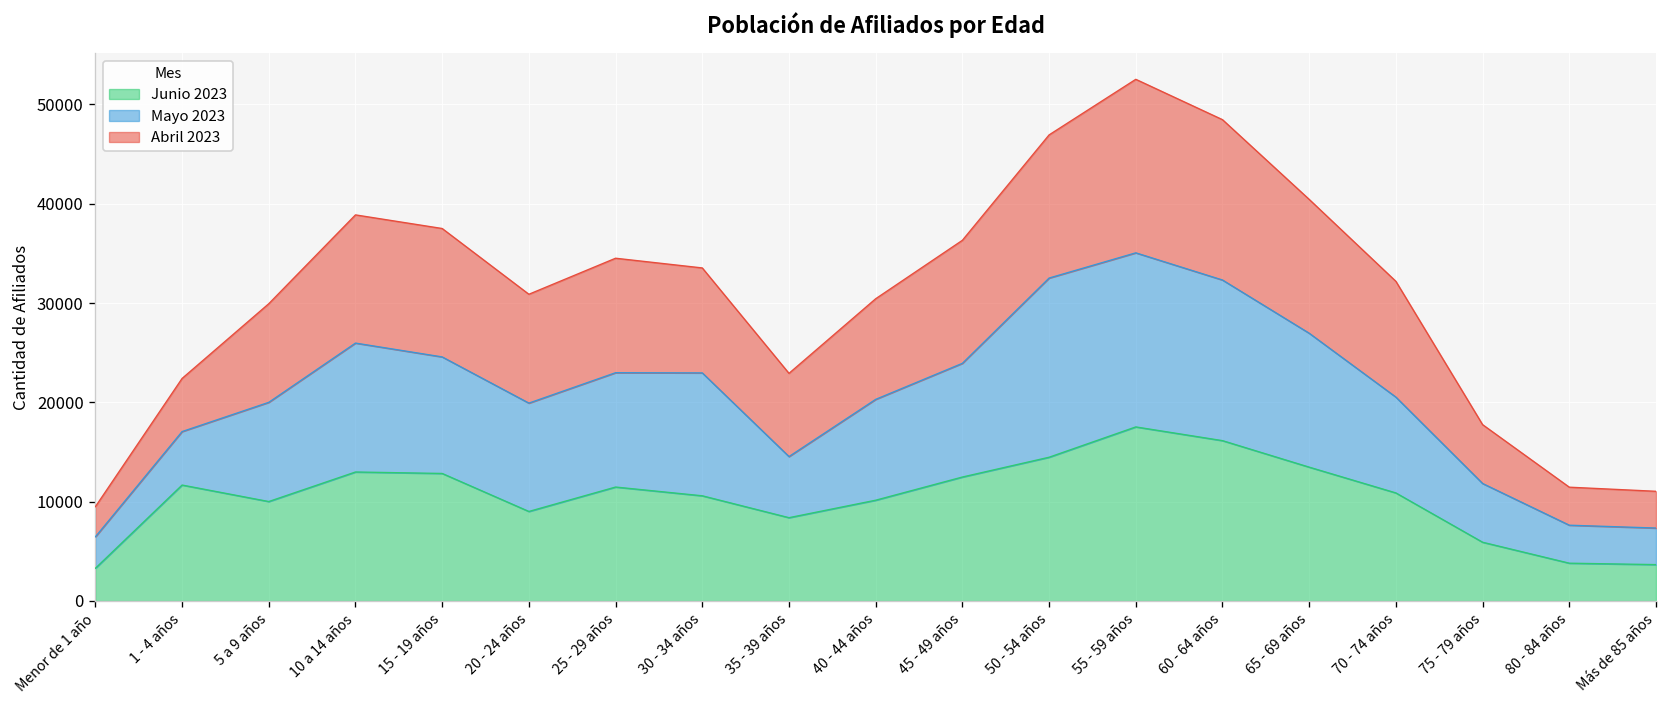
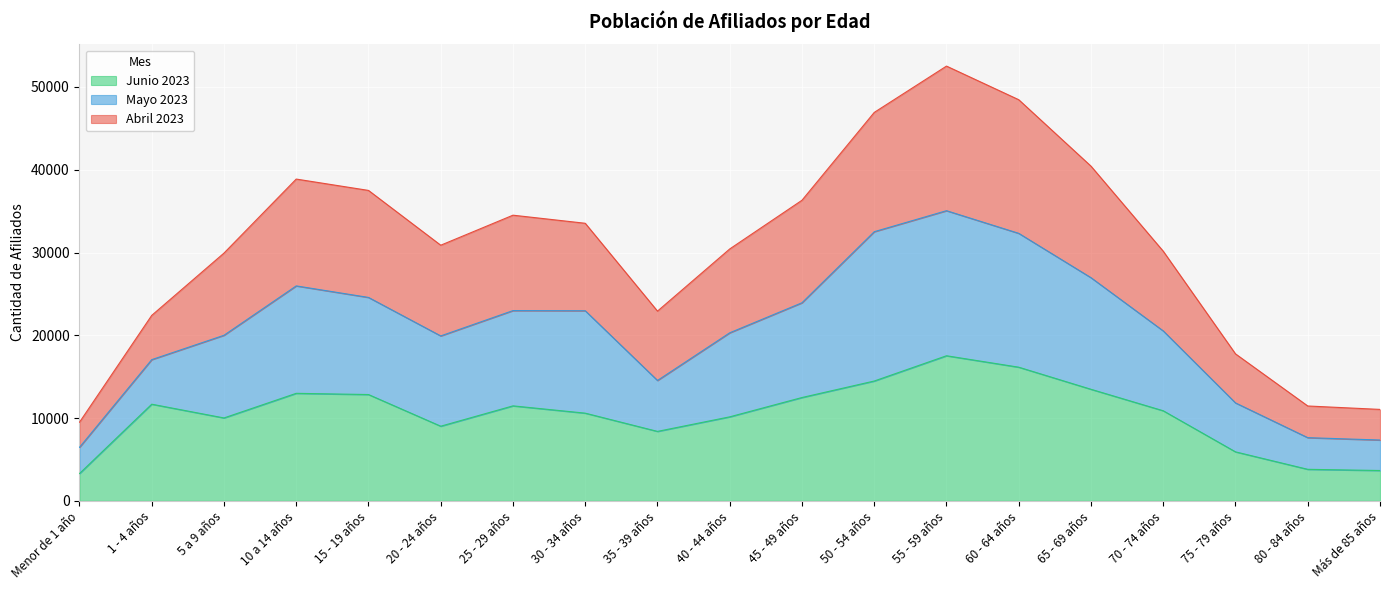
Abril 2023, 70 - 74 años: 12000 -> 10000
